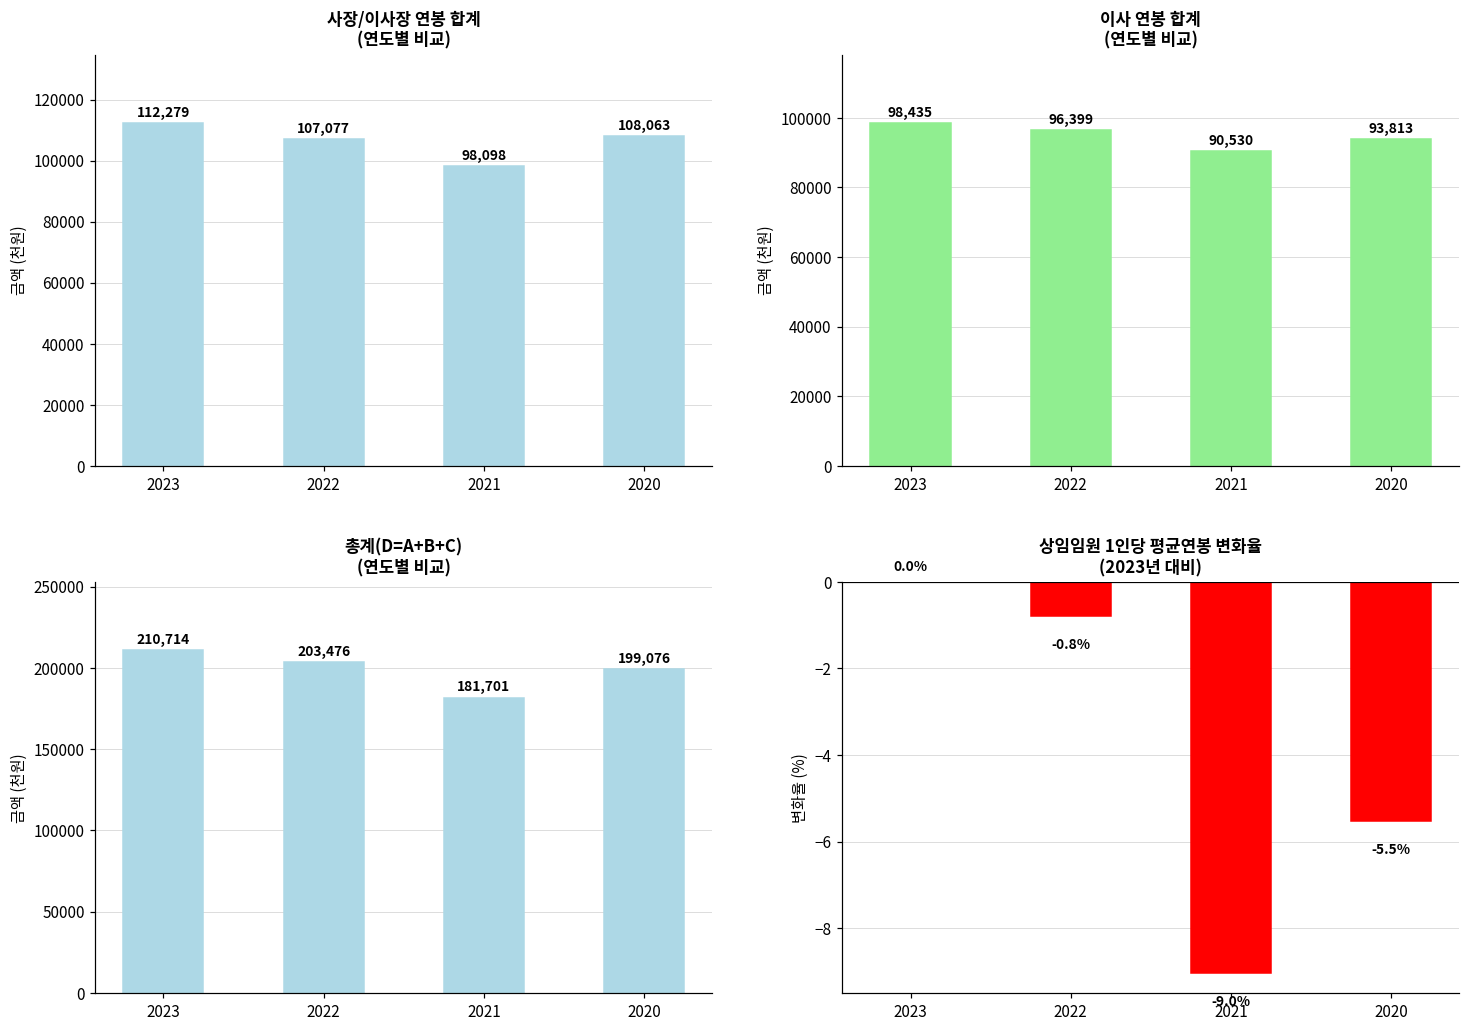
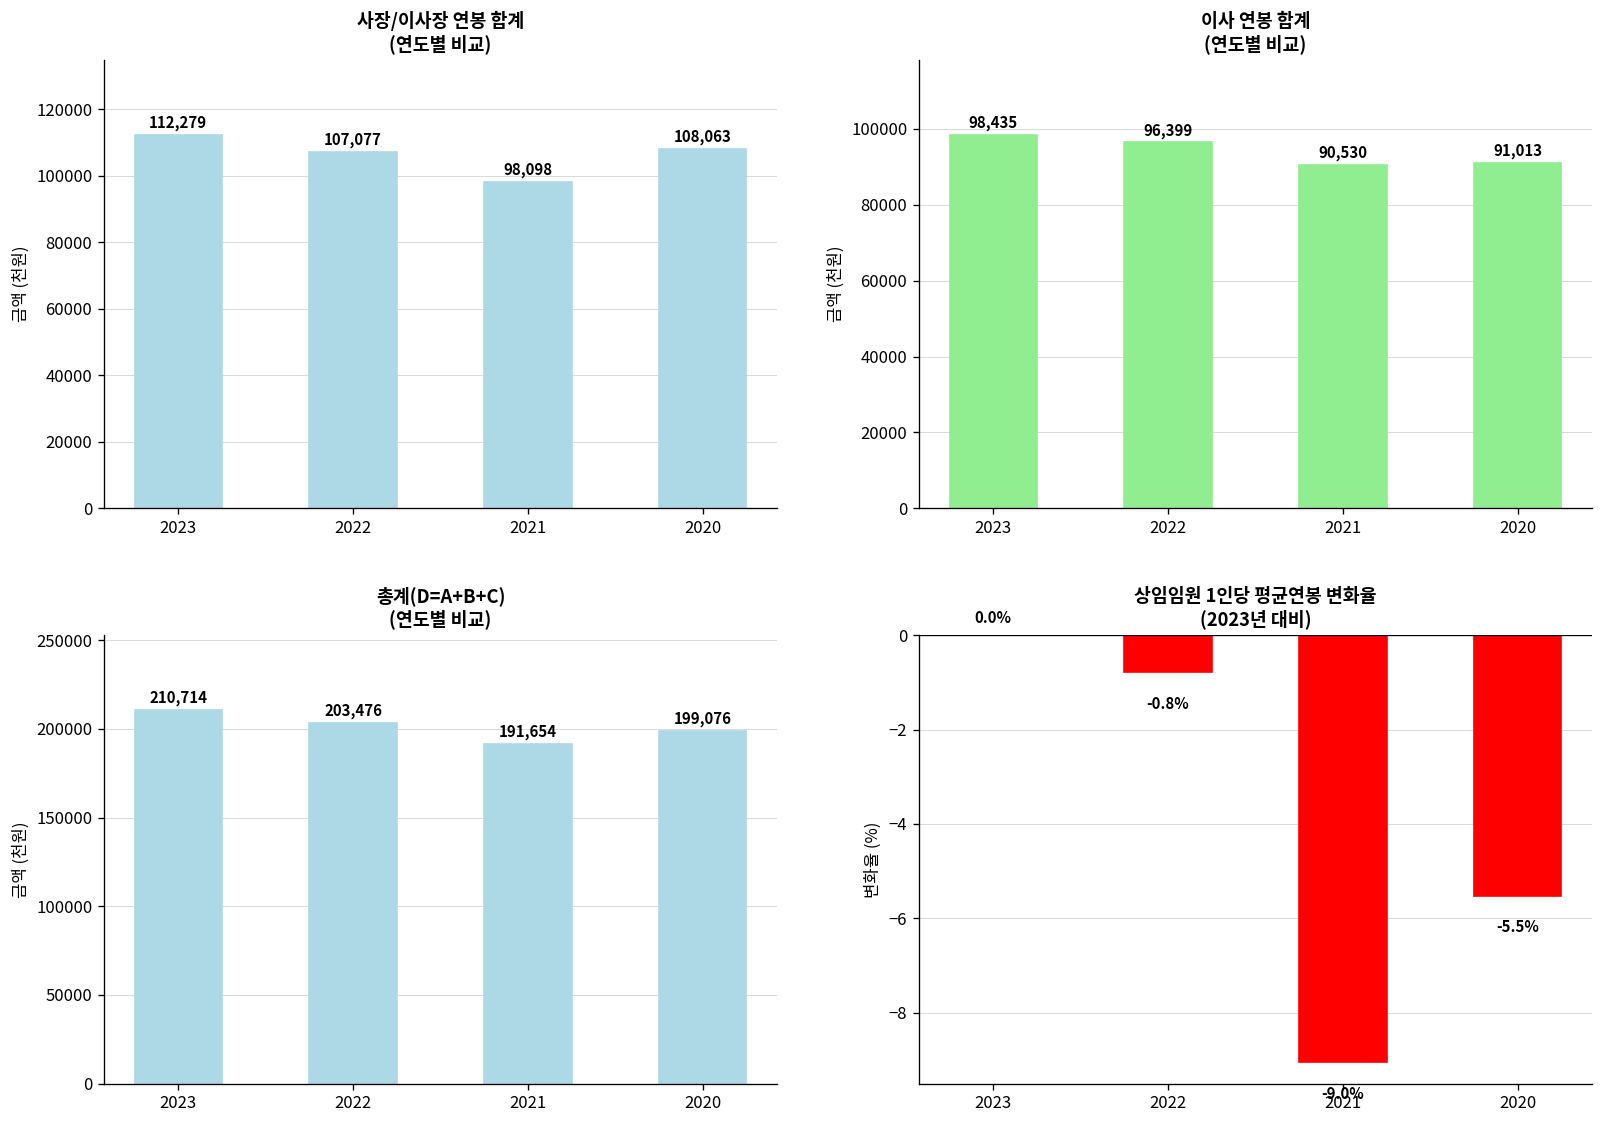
이사 연봉 합계 (연도별 비교), 2020: 93,813 -> 91,013
총계(D=A+B+C) (연도별 비교), 2021: 181,701 -> 191,654
